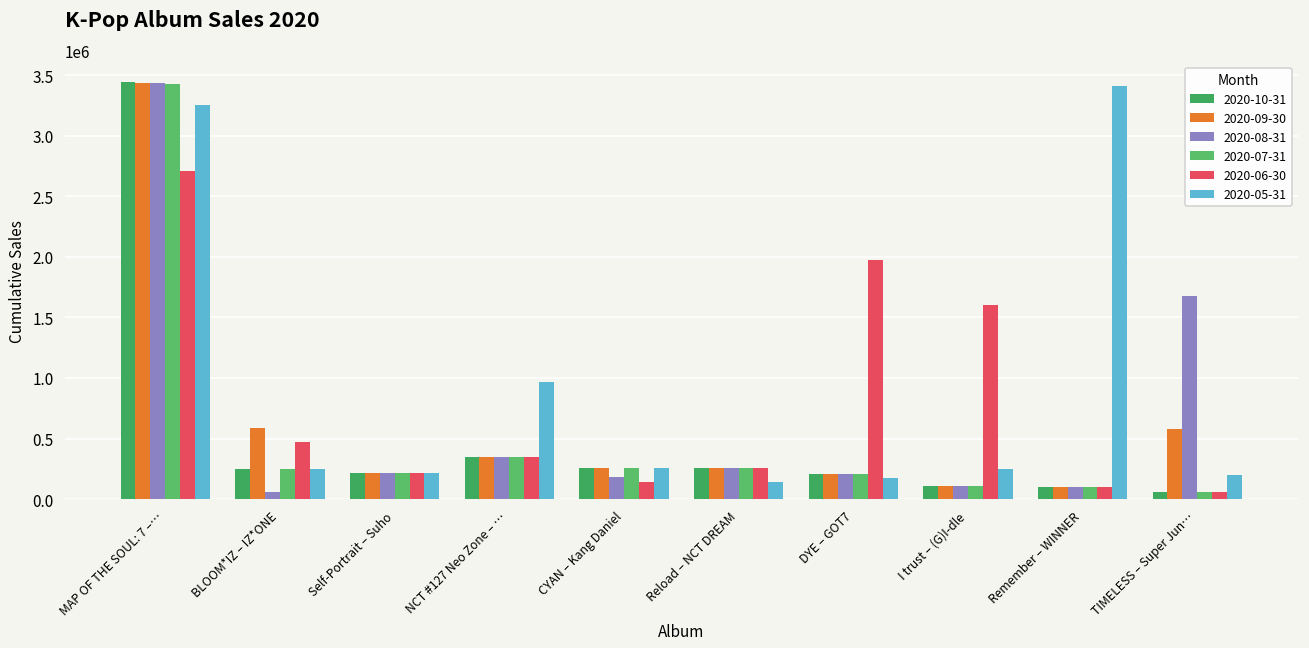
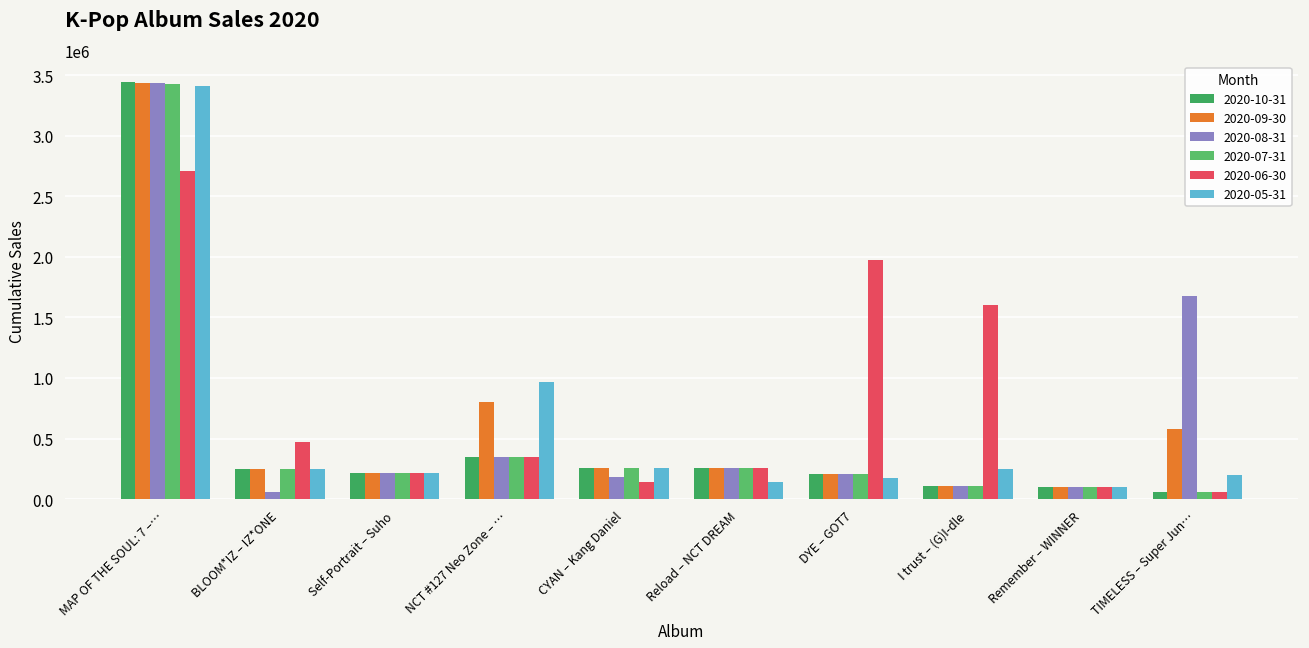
2020-05-31, MAP OF THE SOUL: 7 –…: 3250000 -> 3410000
2020-09-30, BLOOM*IZ – IZ*ONE: 590000 -> 250000
2020-09-30, NCT #127 Neo Zone – …: 350000 -> 800000
2020-05-31, Remember – WINNER: 3410000 -> 100000
